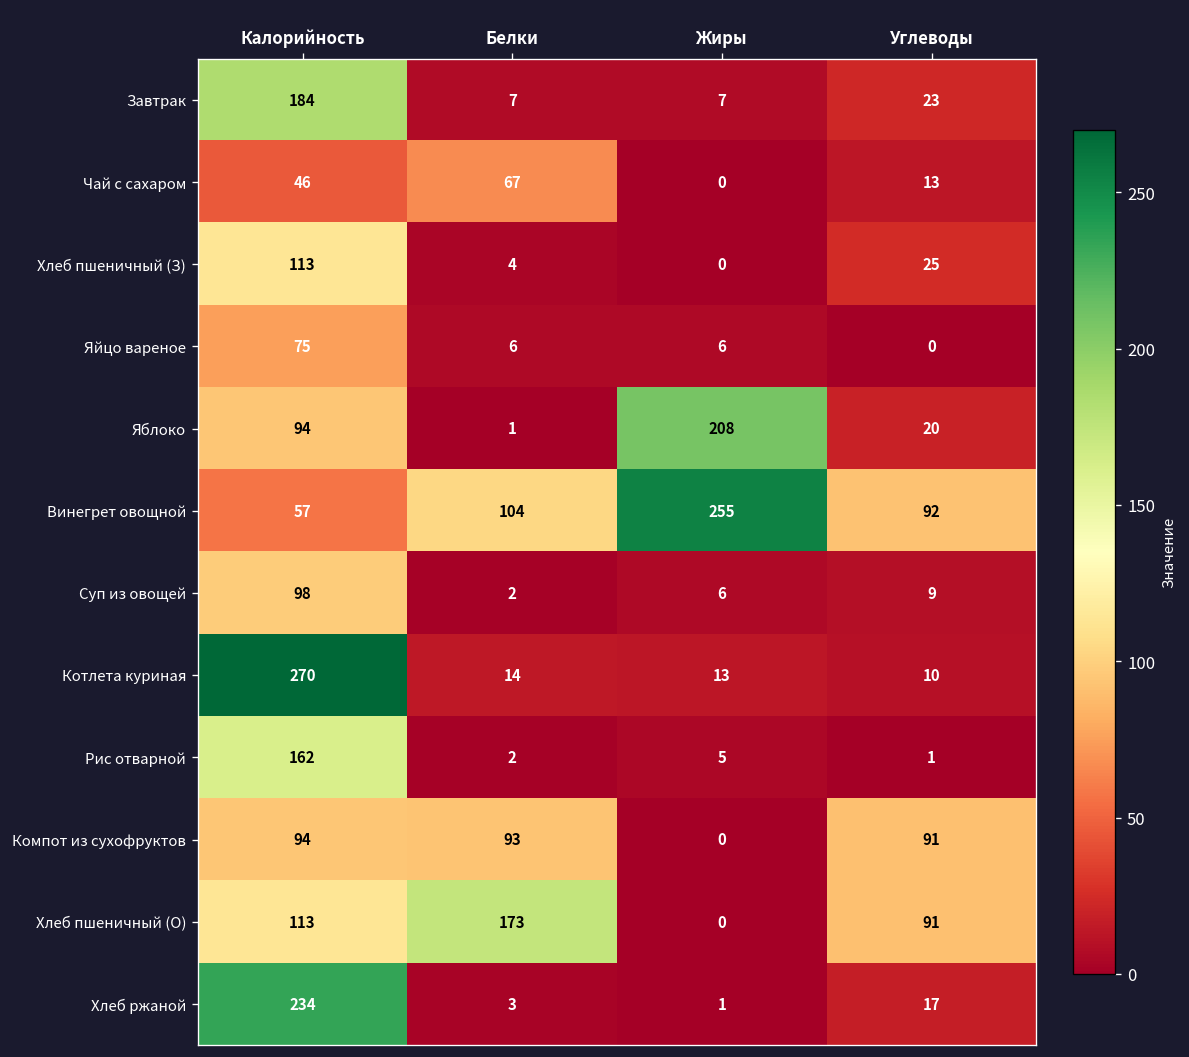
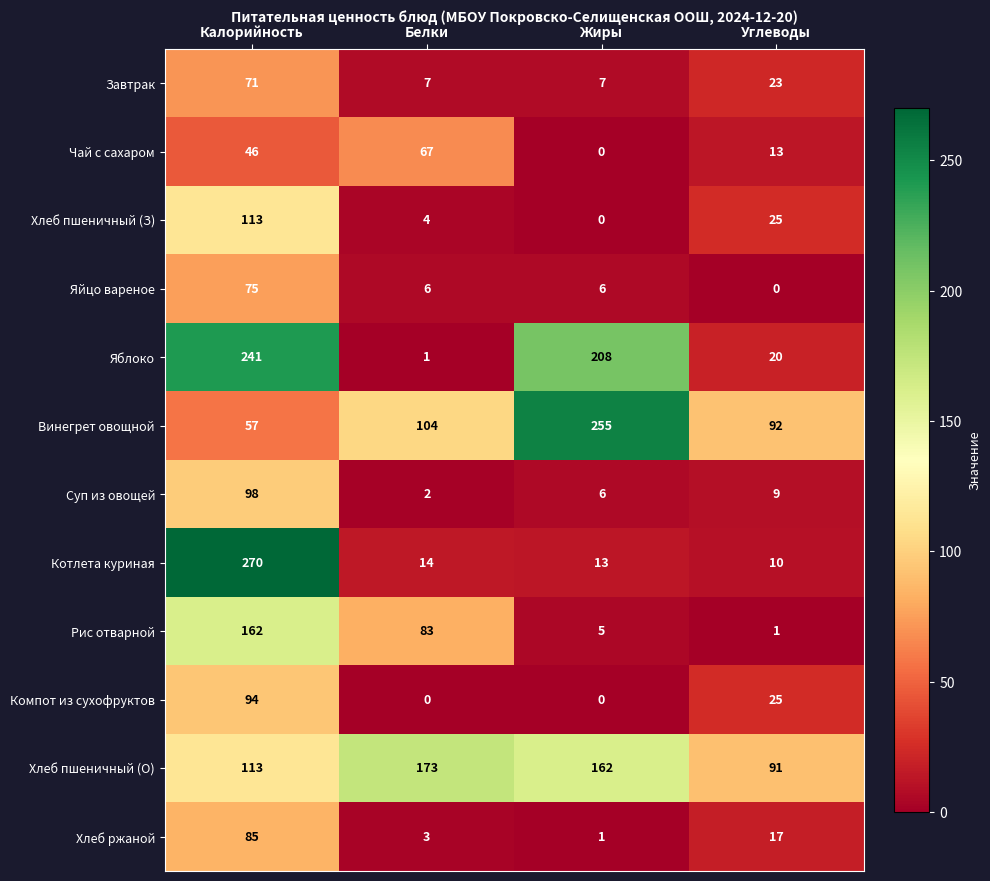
Завтрак, Калорийность: 184 -> 71
Яблоко, Калорийность: 94 -> 241
Рис отварной, Белки: 2 -> 83
Компот из сухофруктов, Белки: 93 -> 0
Компот из сухофруктов, Углеводы: 91 -> 25
Хлеб пшеничный (О), Жиры: 0 -> 162
Хлеб ржаной, Калорийность: 234 -> 85
